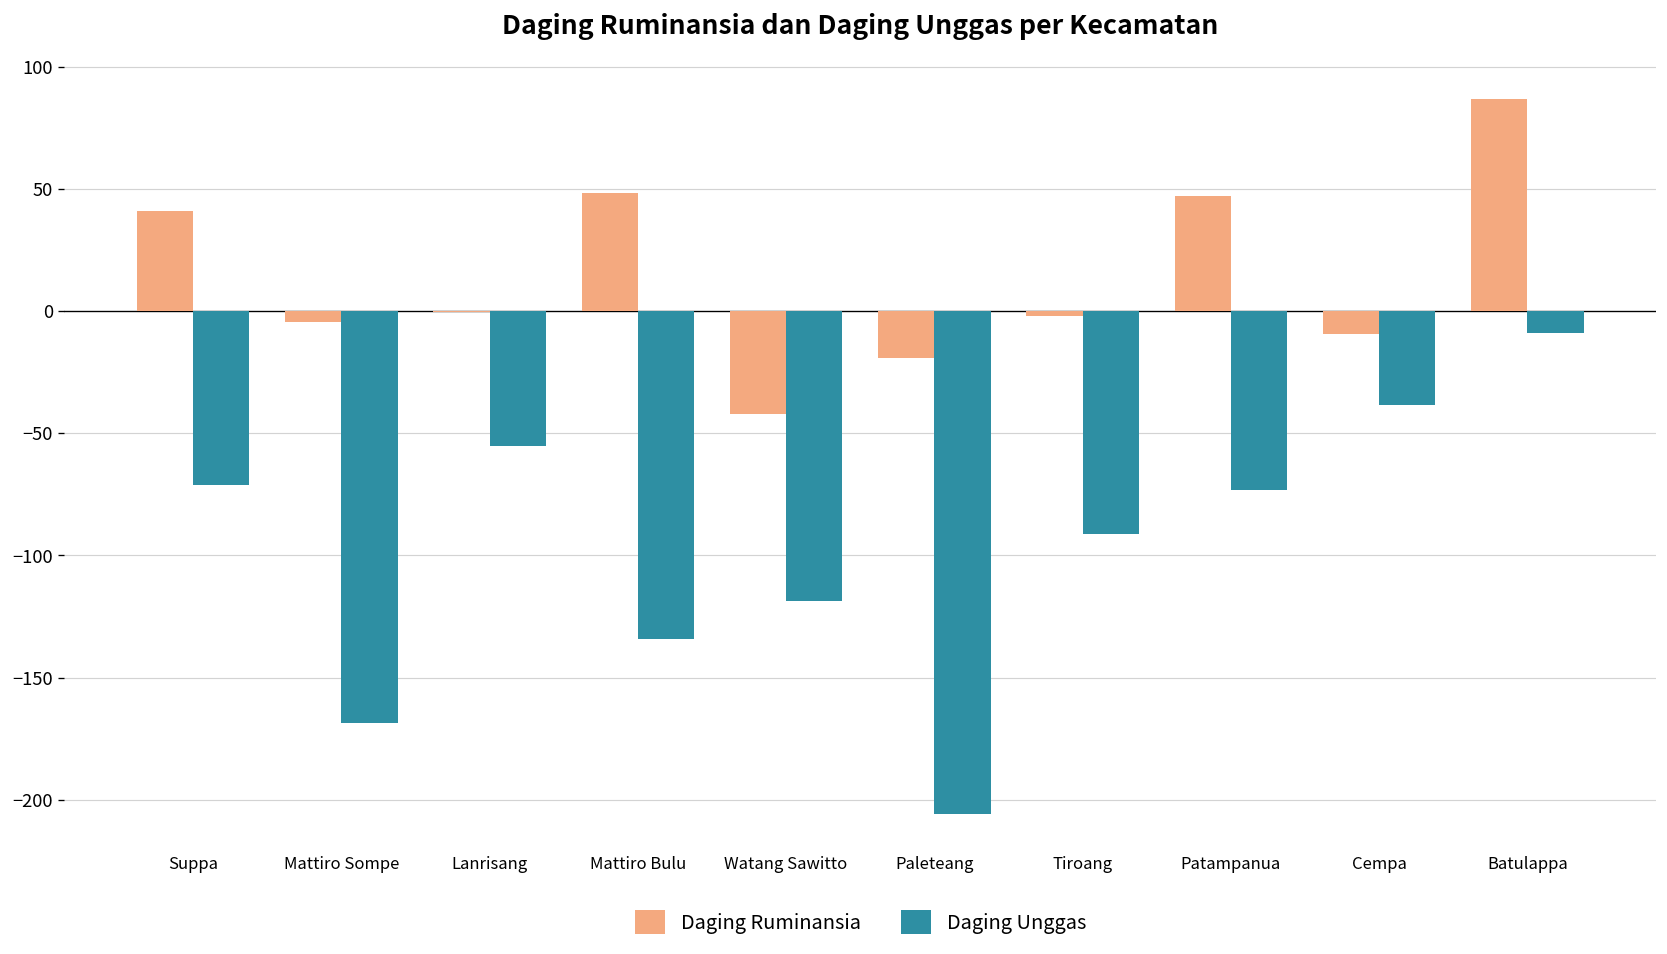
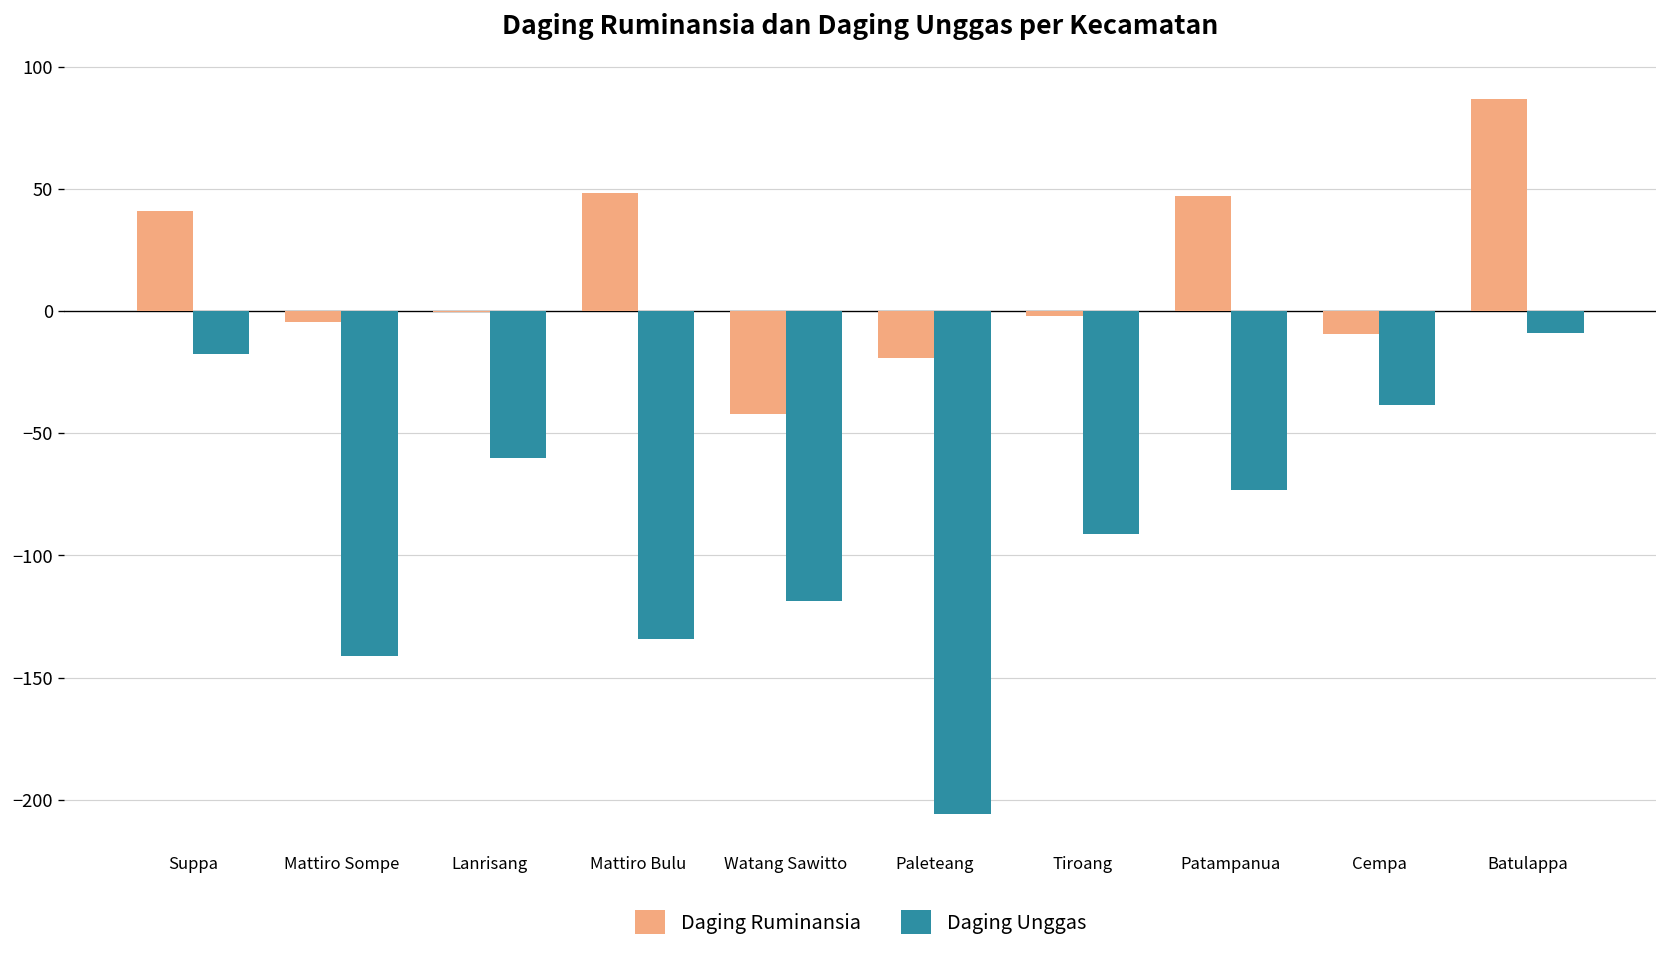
Daging Unggas, Suppa: -71 -> -18
Daging Unggas, Mattiro Sompe: -168 -> -141
Daging Unggas, Lanrisang: -55 -> -60
